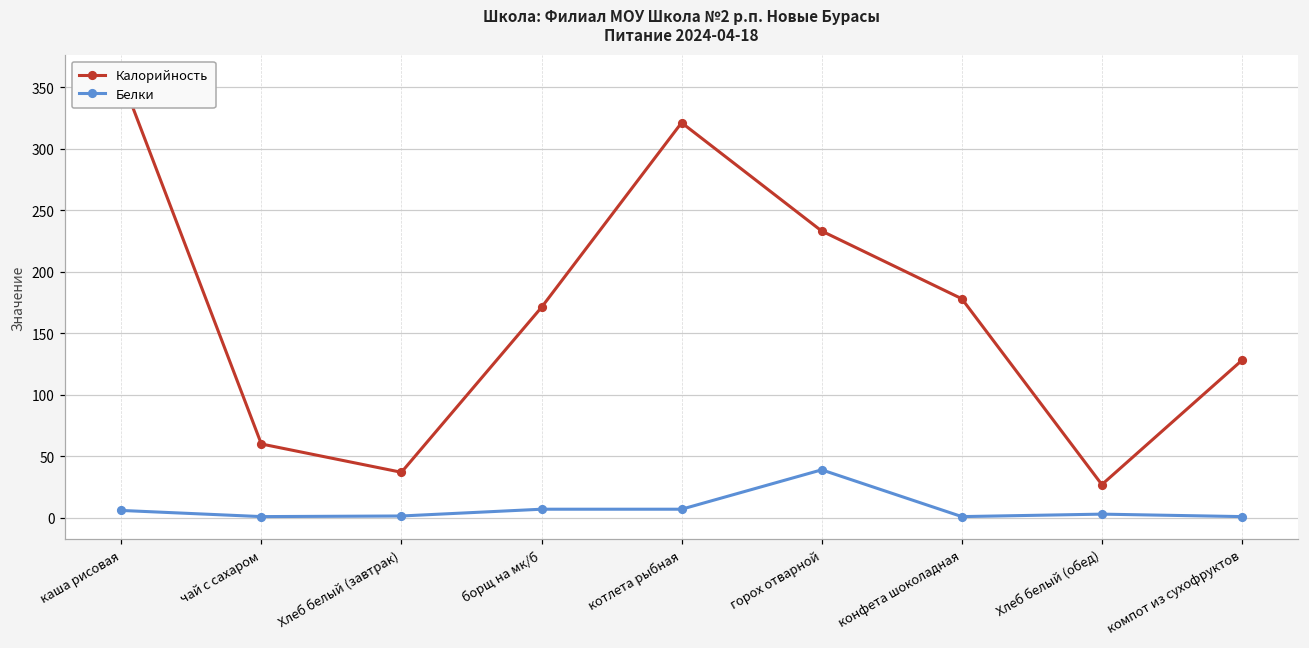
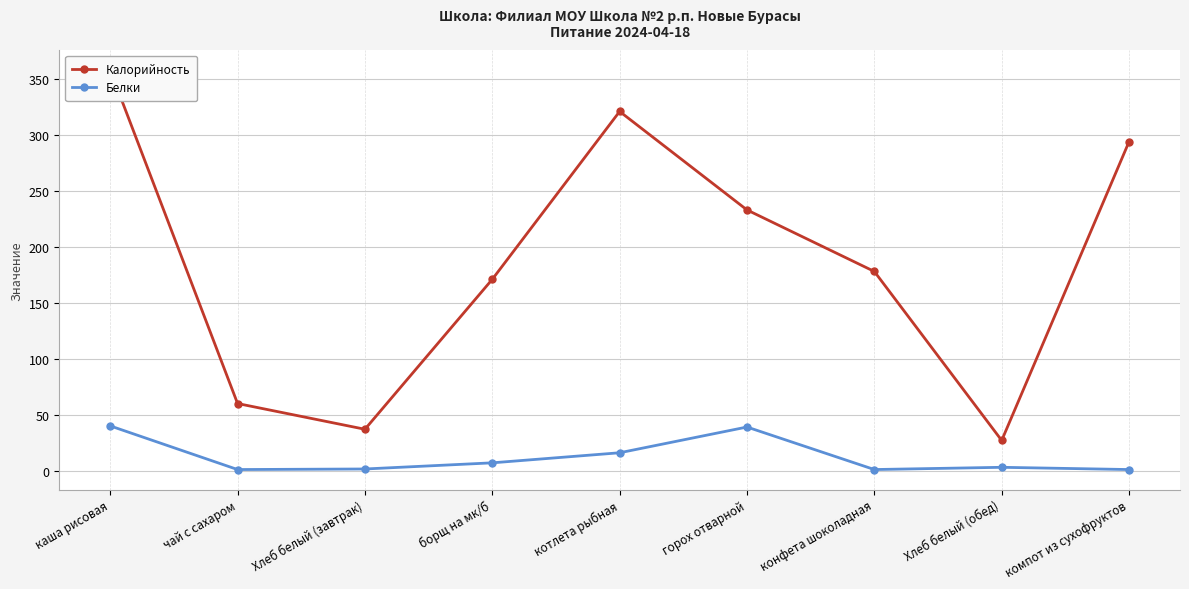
Белки, каша рисовая: 6 -> 40
Белки, котлета рыбная: 7 -> 16
Калорийность, компот из сухофруктов: 128 -> 294
